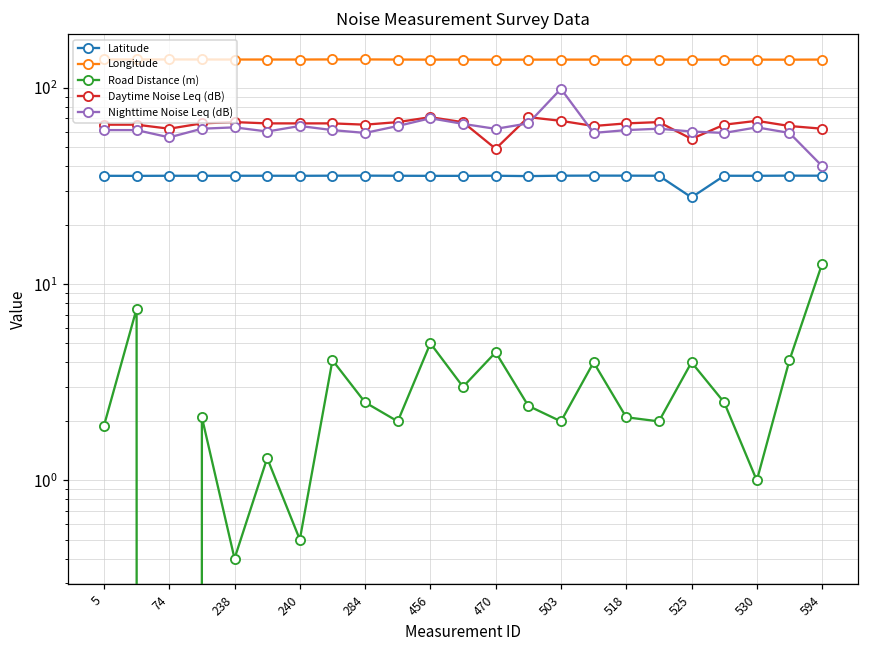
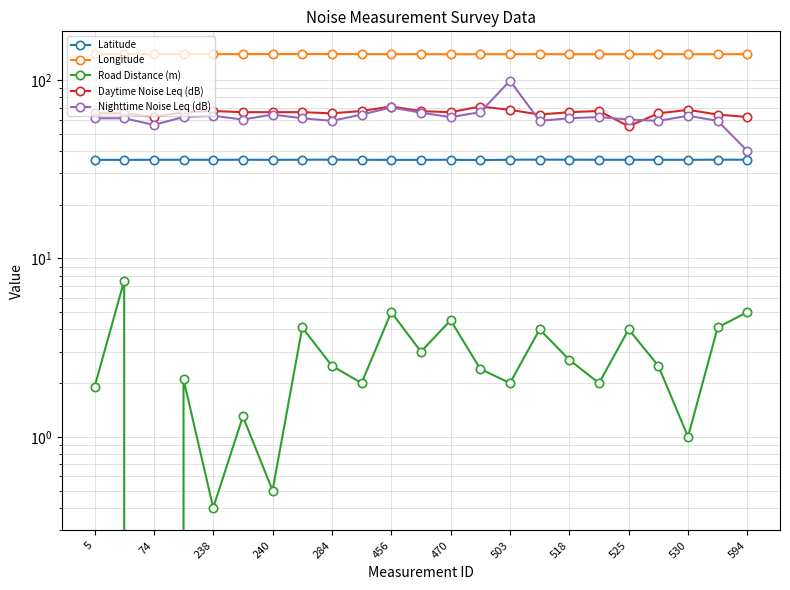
Daytime Noise Leq (dB), 470: 49 -> 66
Road Distance (m), 518: 2.1 -> 2.7
Latitude, 525: 28 -> 36
Road Distance (m), 594: 13 -> 5.0
